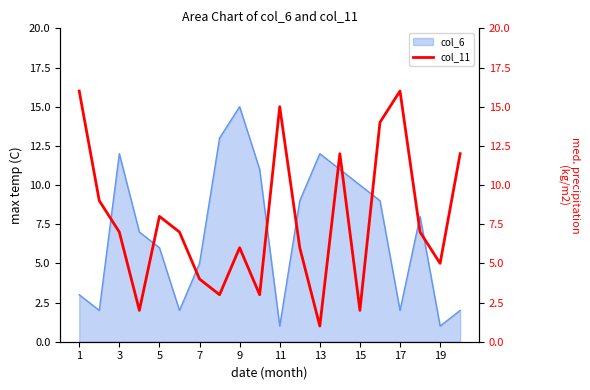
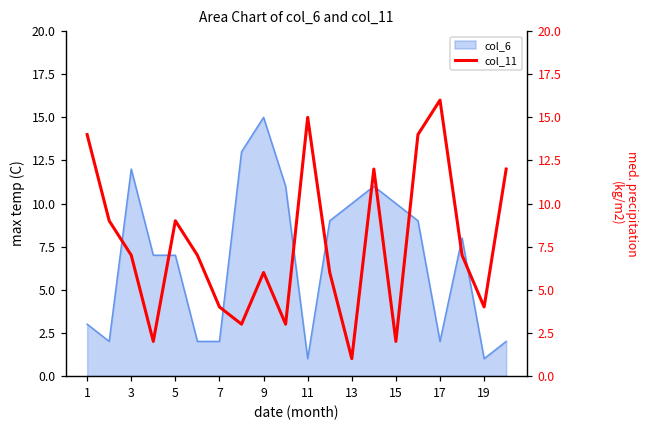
col_6, 5: 6 -> 7
col_6, 7: 5 -> 2
col_6, 13: 12 -> 10
col_11, 1: 16 -> 14
col_11, 5: 8 -> 9
col_11, 19: 5 -> 4
